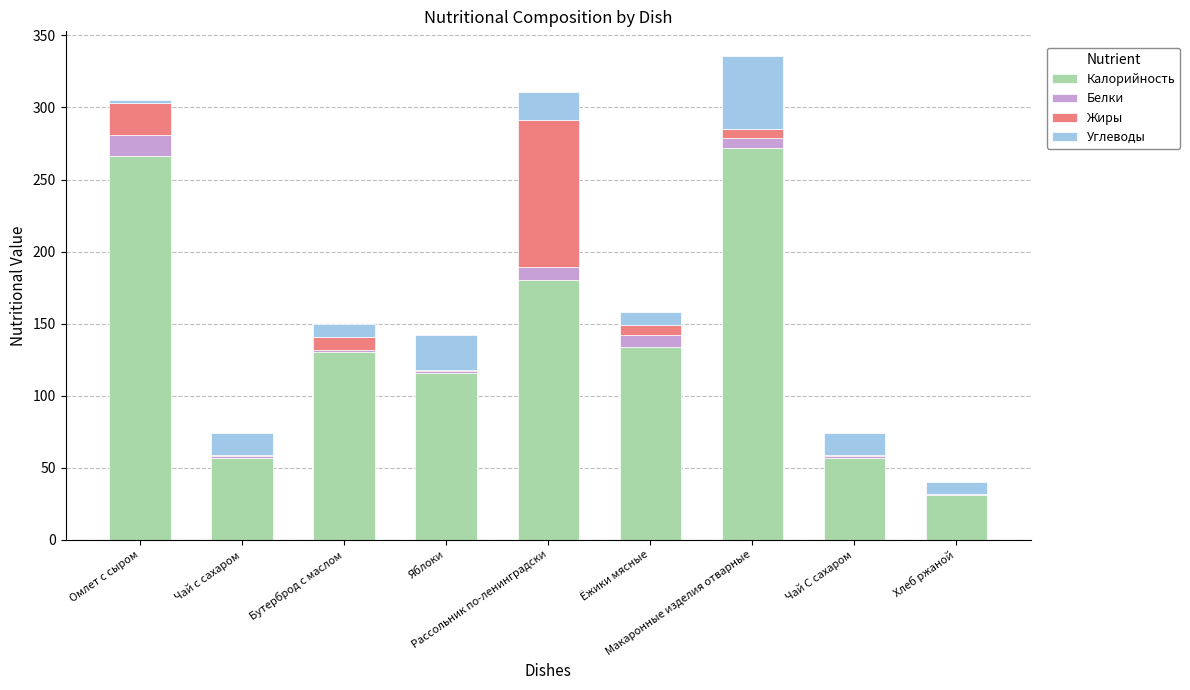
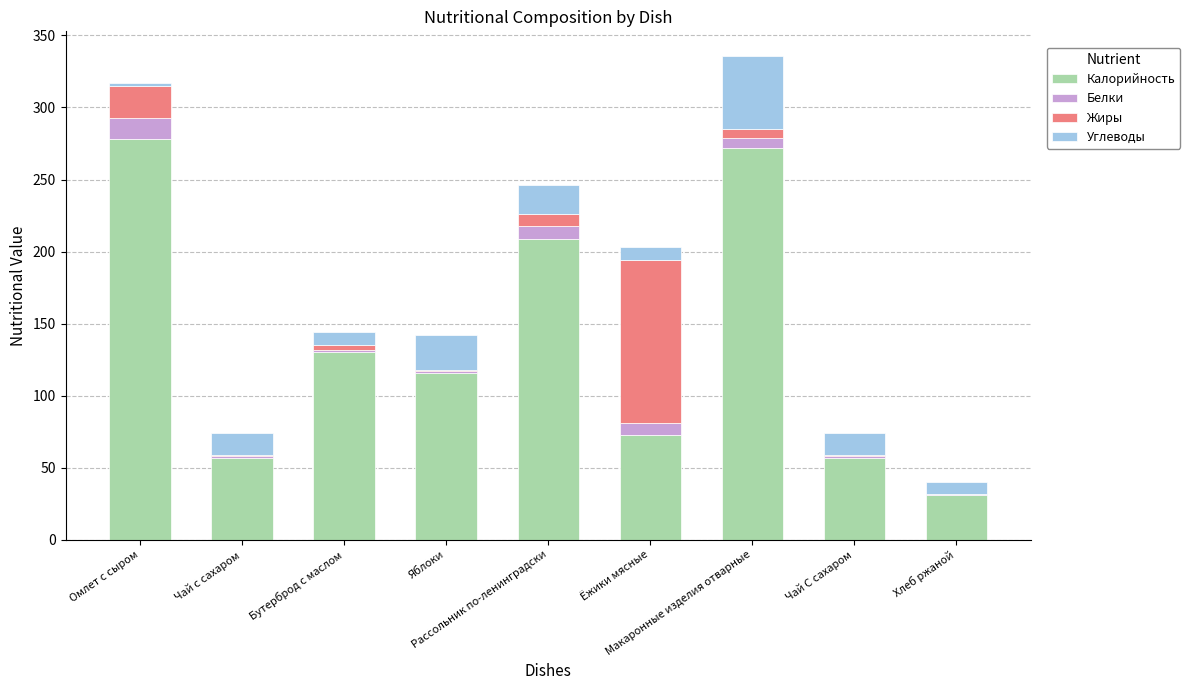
Калорийность, Омлет с сыром: 266 -> 278
Жиры, Бутерброд с маслом: 9 -> 3
Калорийность, Рассольник по-ленинградски: 180 -> 209
Жиры, Рассольник по-ленинградски: 102 -> 8
Калорийность, Ёжики мясные: 134 -> 73
Жиры, Ёжики мясные: 7 -> 113
